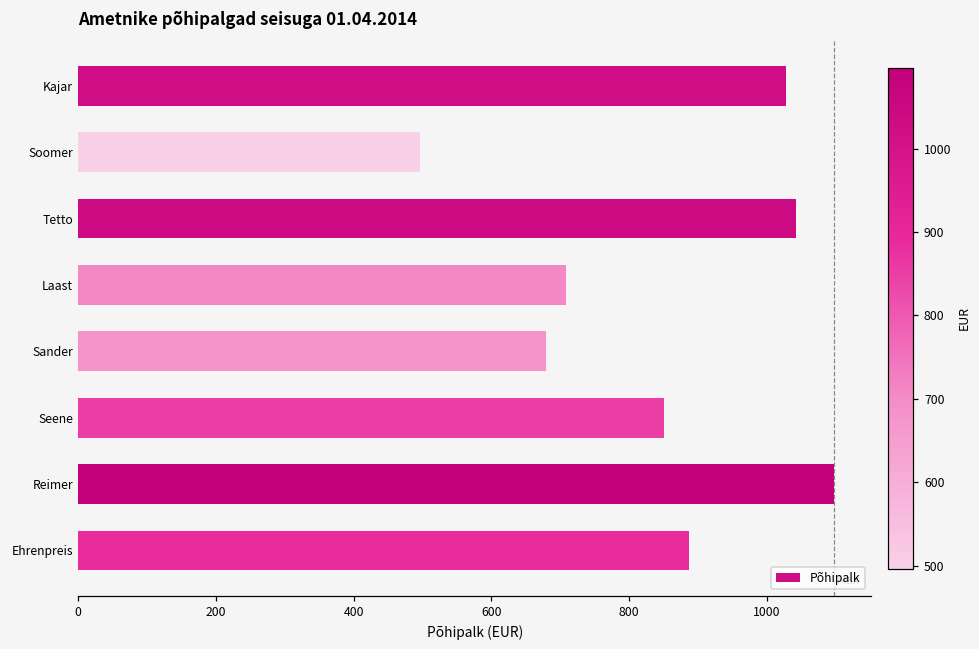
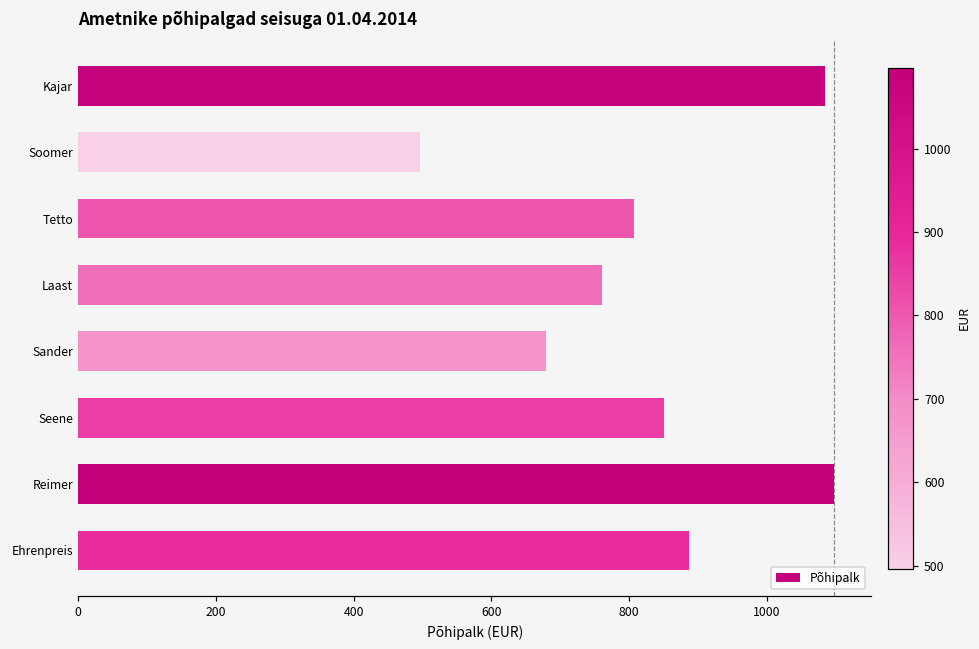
Kajar: 1030 -> 1080
Tetto: 1040 -> 810
Laast: 710 -> 760
